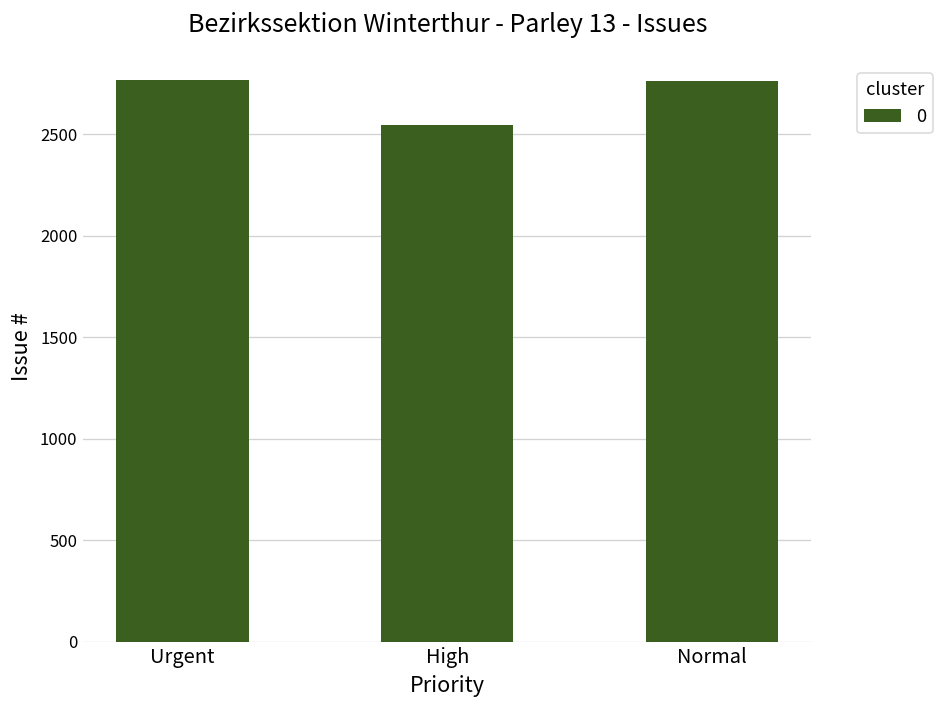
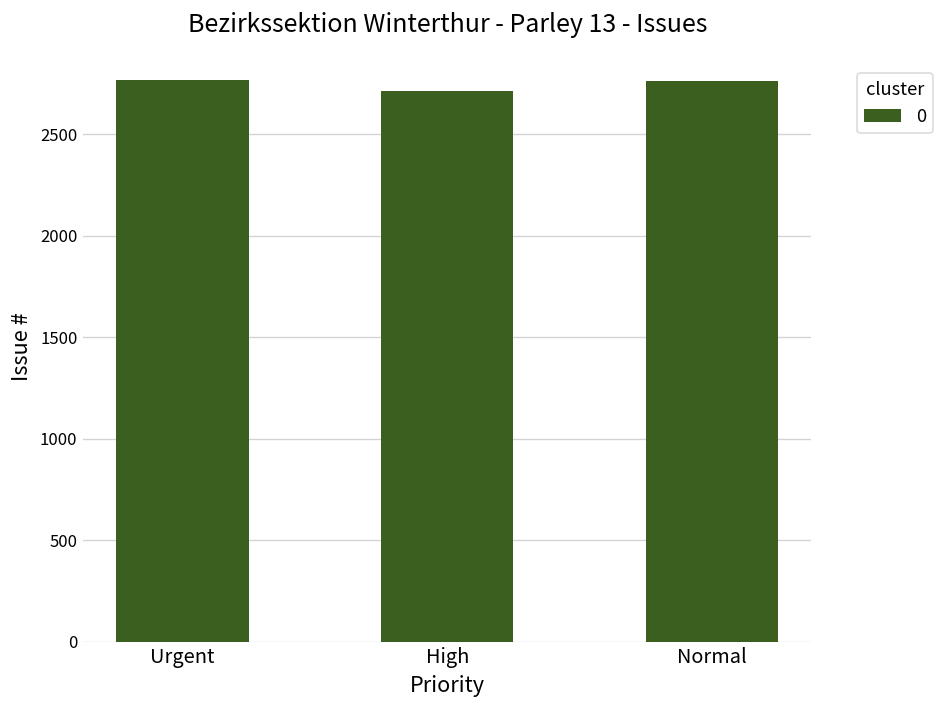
High: 2550 -> 2710
